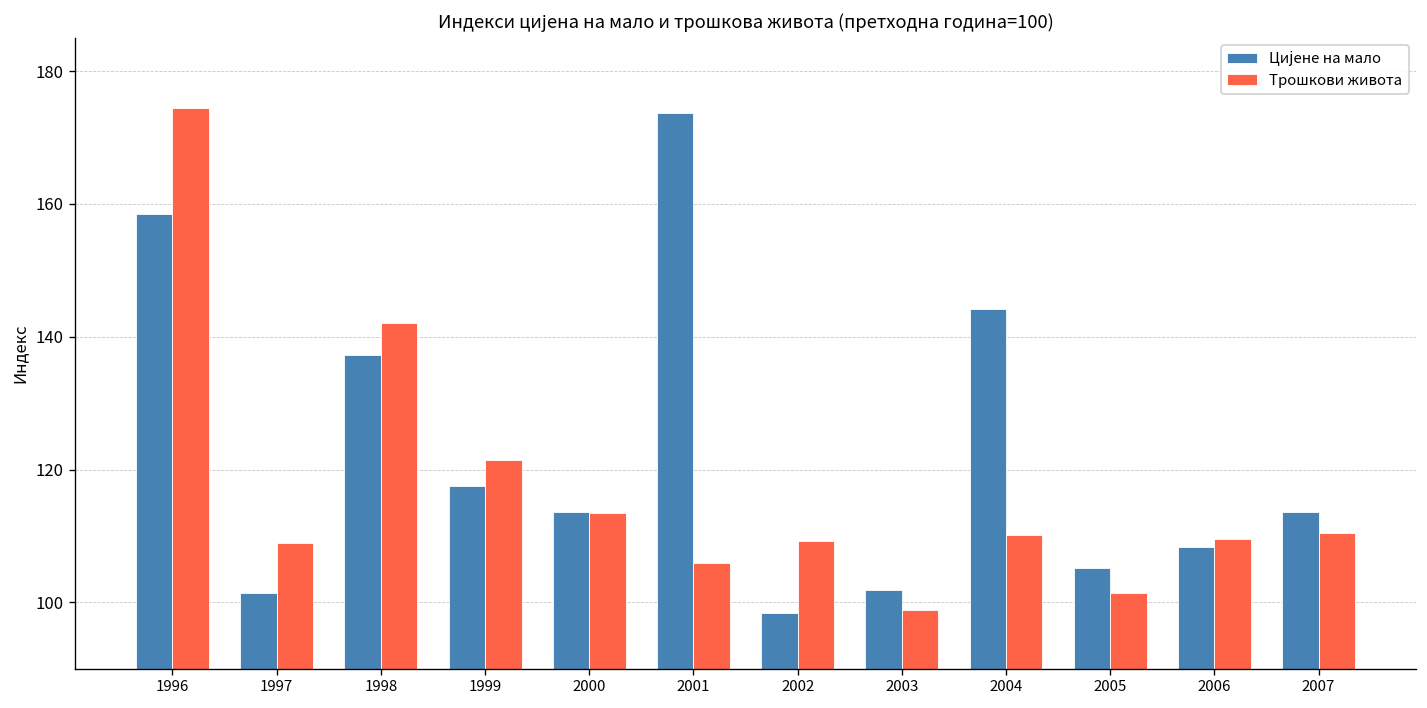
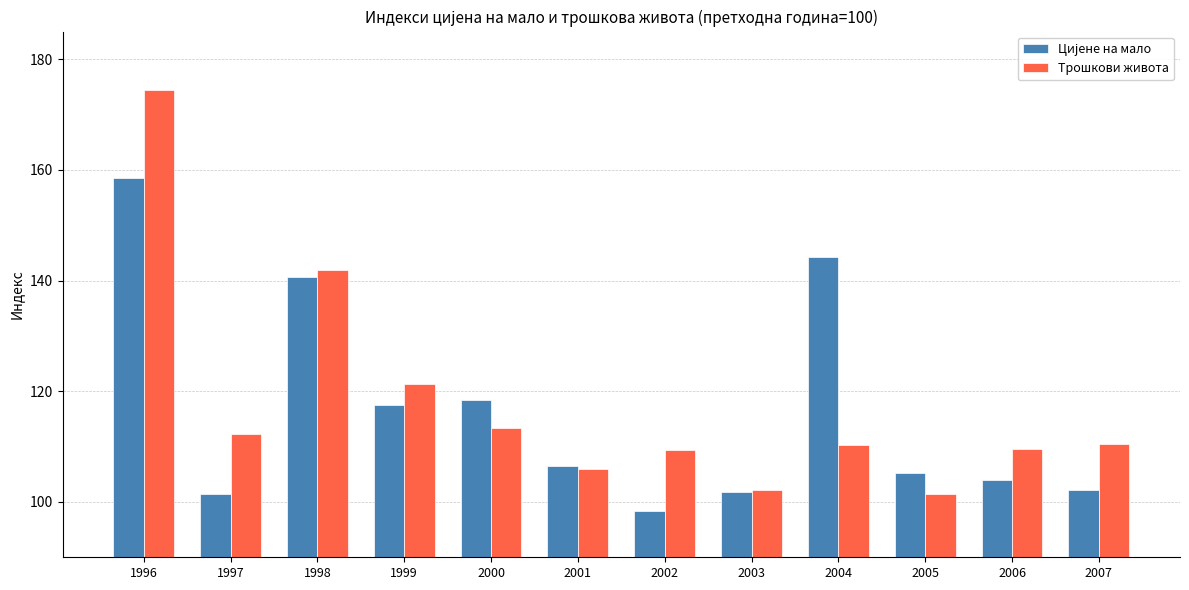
Трошкови живота, 1997: 109 -> 112
Цијене на мало, 1998: 137 -> 141
Цијене на мало, 2000: 114 -> 118
Цијене на мало, 2001: 174 -> 107
Трошкови живота, 2003: 99 -> 102
Цијене на мало, 2006: 108 -> 104
Цијене на мало, 2007: 114 -> 102
